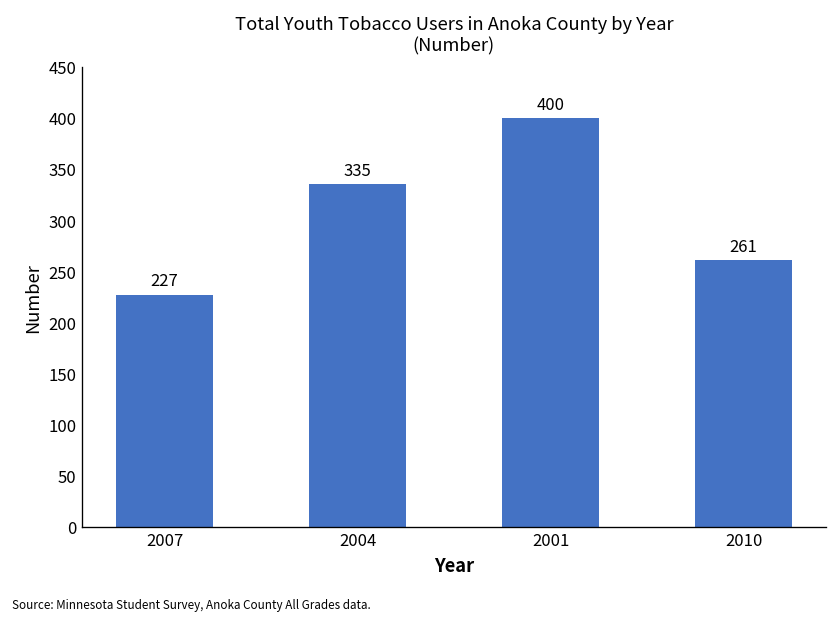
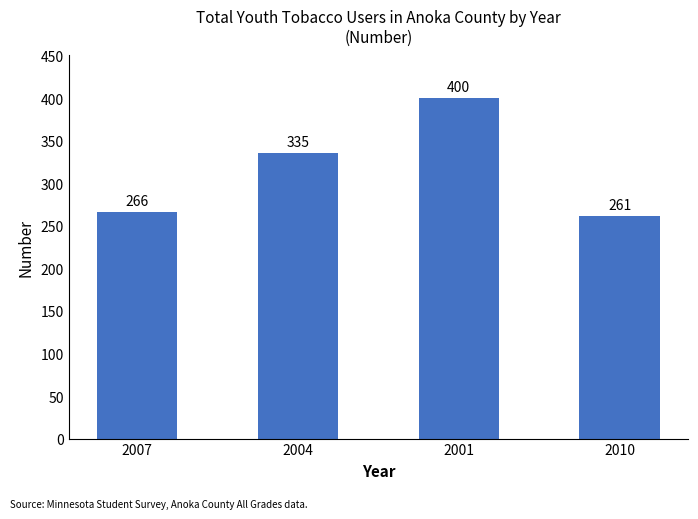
2007: 227 -> 266
